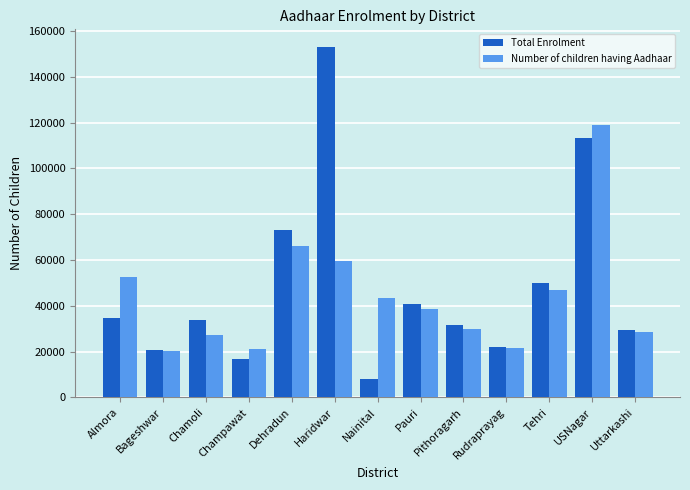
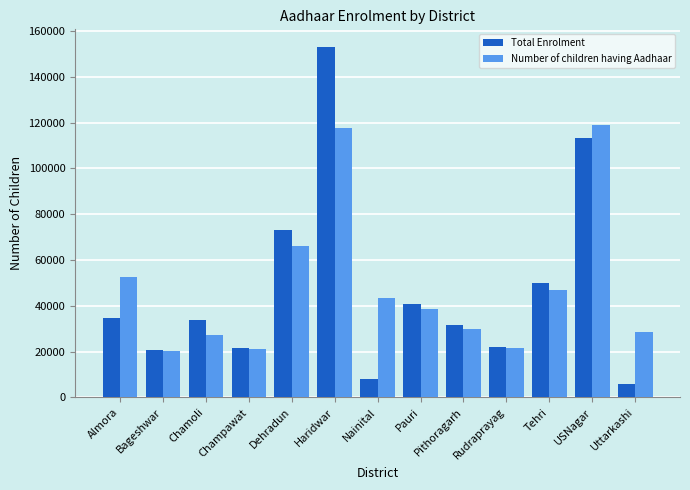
Total Enrolment, Champawat: 17000 -> 22000
Number of children having Aadhaar, Haridwar: 59000 -> 118000
Total Enrolment, Uttarkashi: 29000 -> 6000
